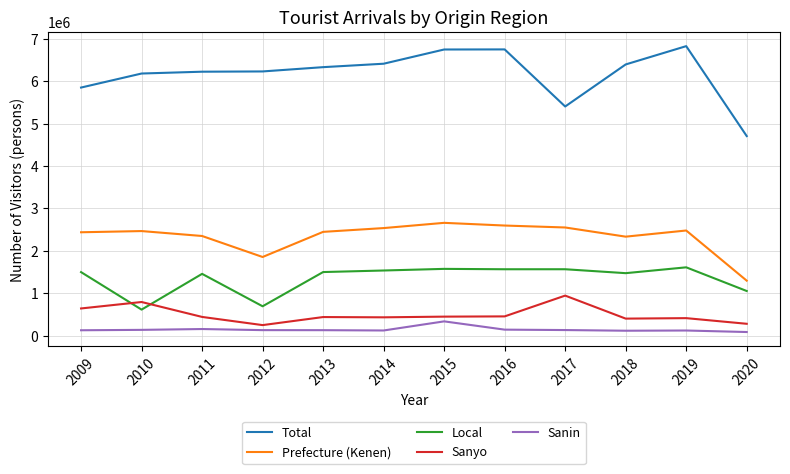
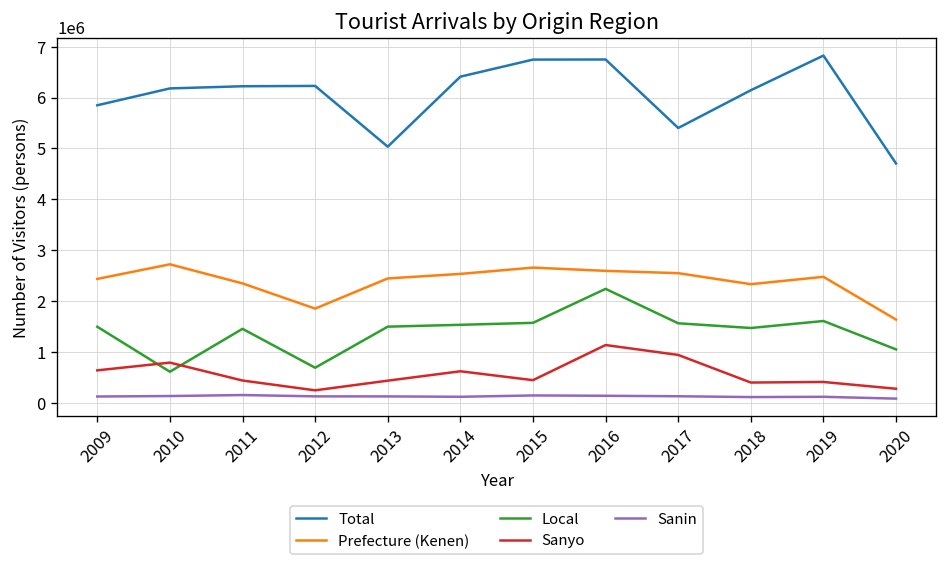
Prefecture (Kenen), 2010: 2500000 -> 2700000
Total, 2013: 6300000 -> 5000000
Sanyo, 2014: 400000 -> 600000
Sanin, 2015: 300000 -> 100000
Local, 2016: 1600000 -> 2200000
Sanyo, 2016: 500000 -> 1100000
Total, 2018: 6400000 -> 6100000
Prefecture (Kenen), 2020: 1300000 -> 1600000
